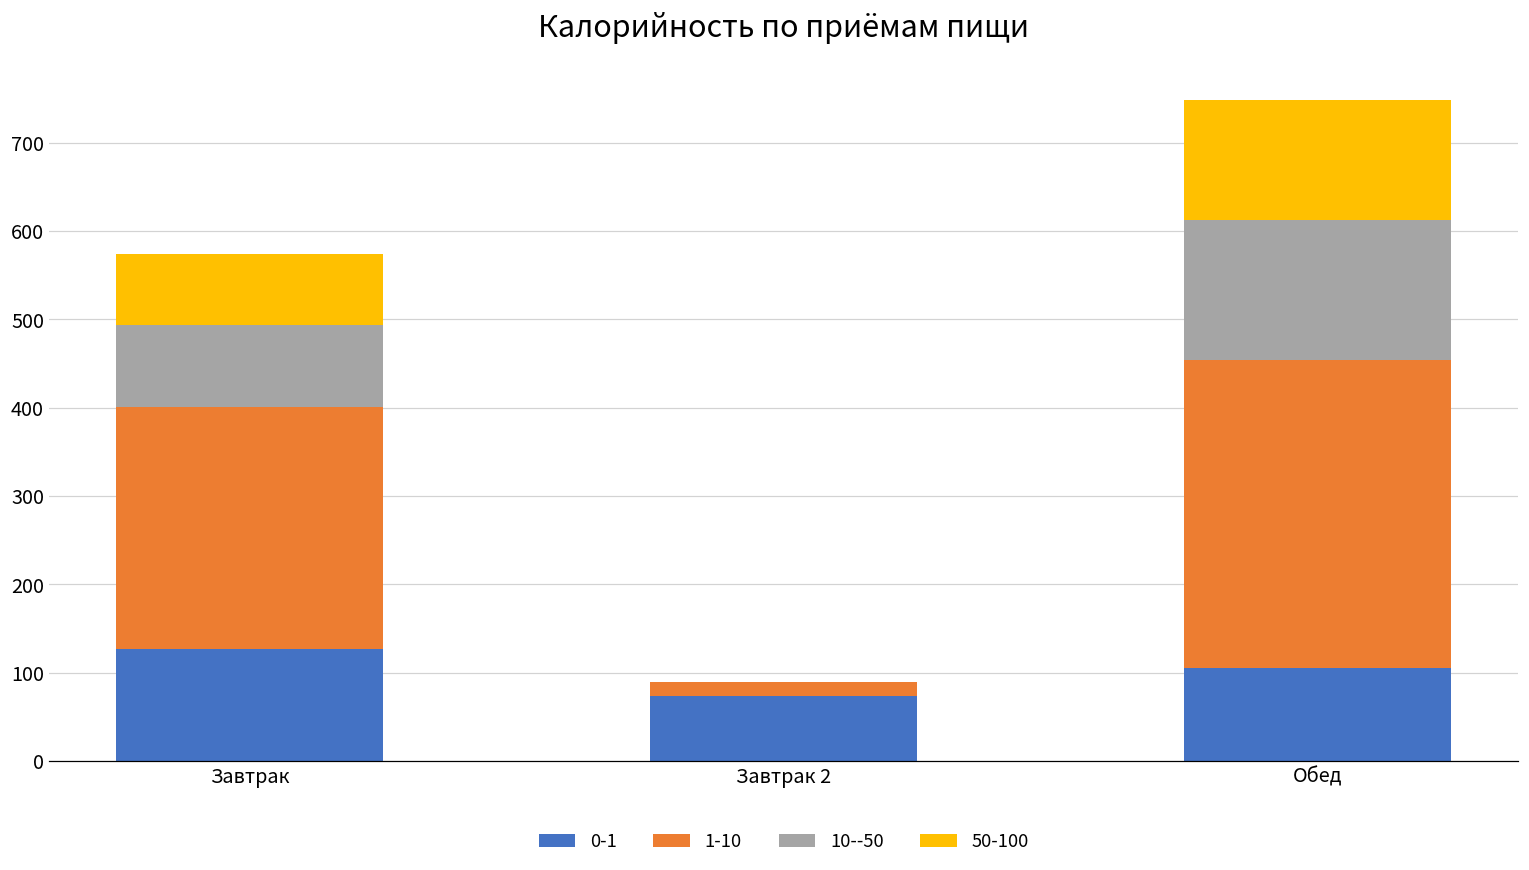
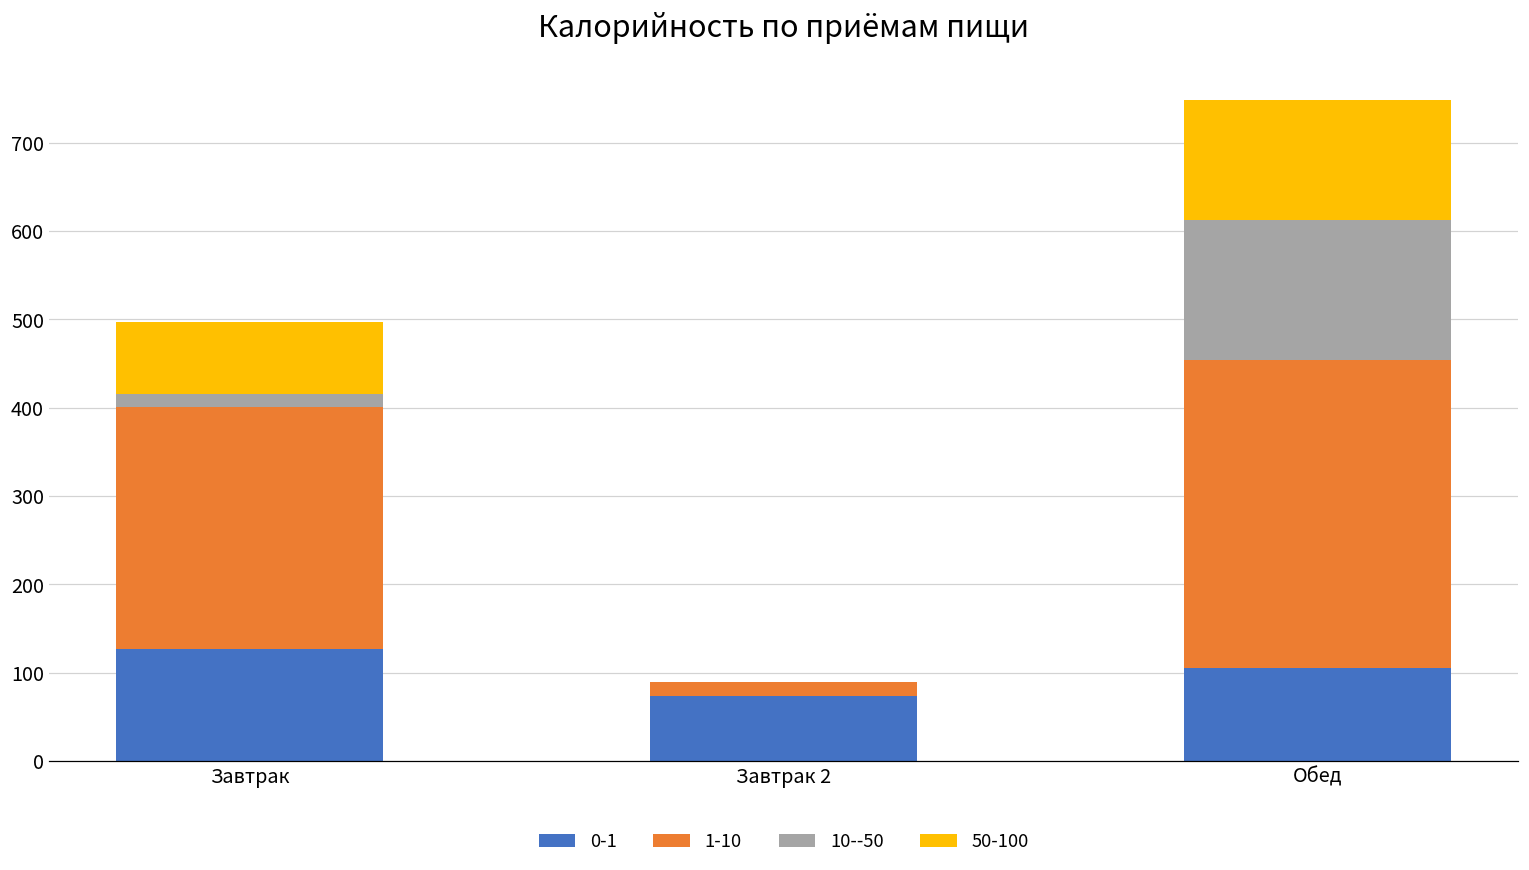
10--50, Завтрак: 90 -> 20
